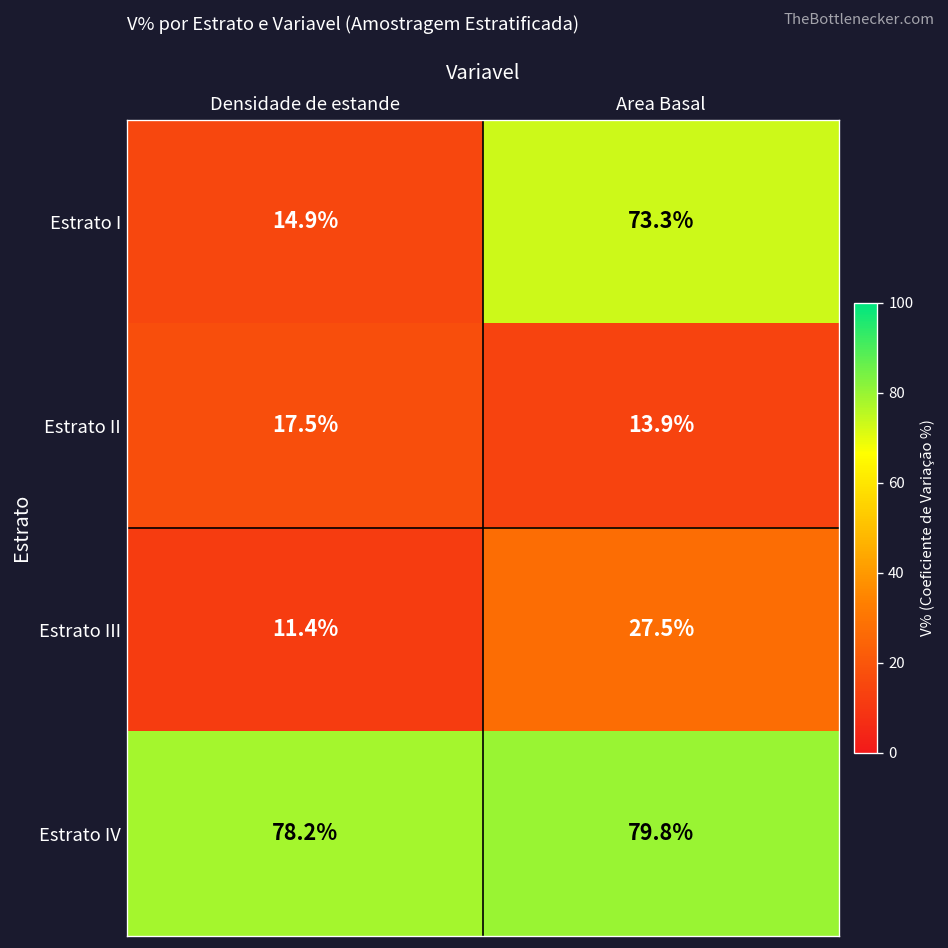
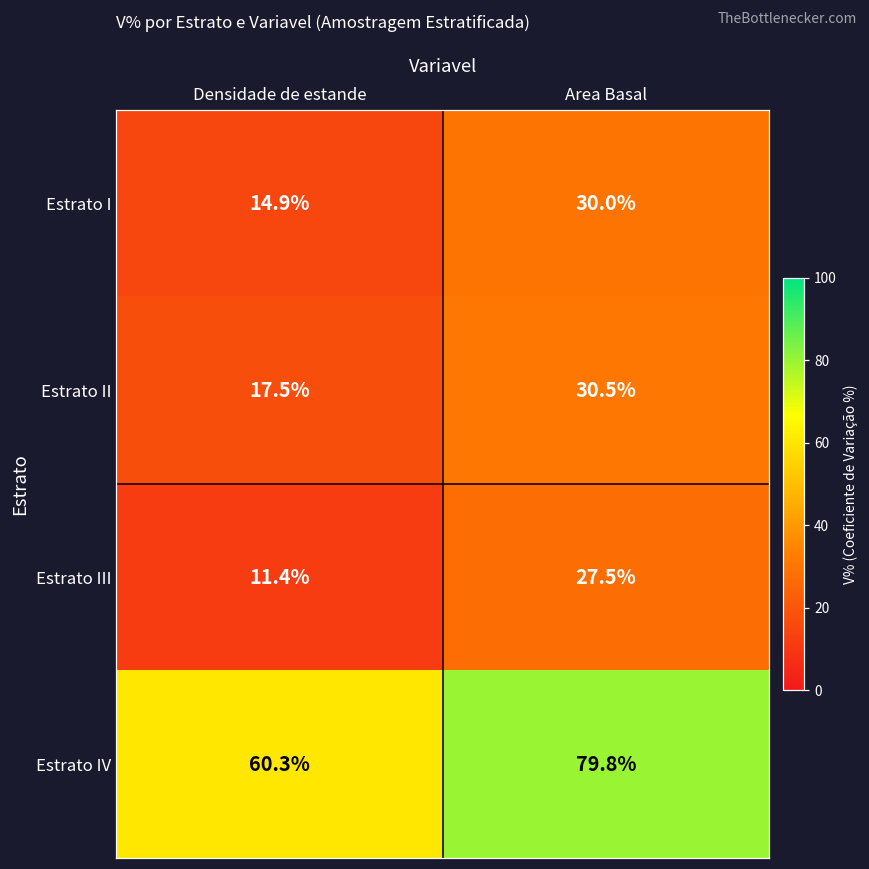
Estrato I, Area Basal: 73.3% -> 30.0%
Estrato II, Area Basal: 13.9% -> 30.5%
Estrato IV, Densidade de estande: 78.2% -> 60.3%
